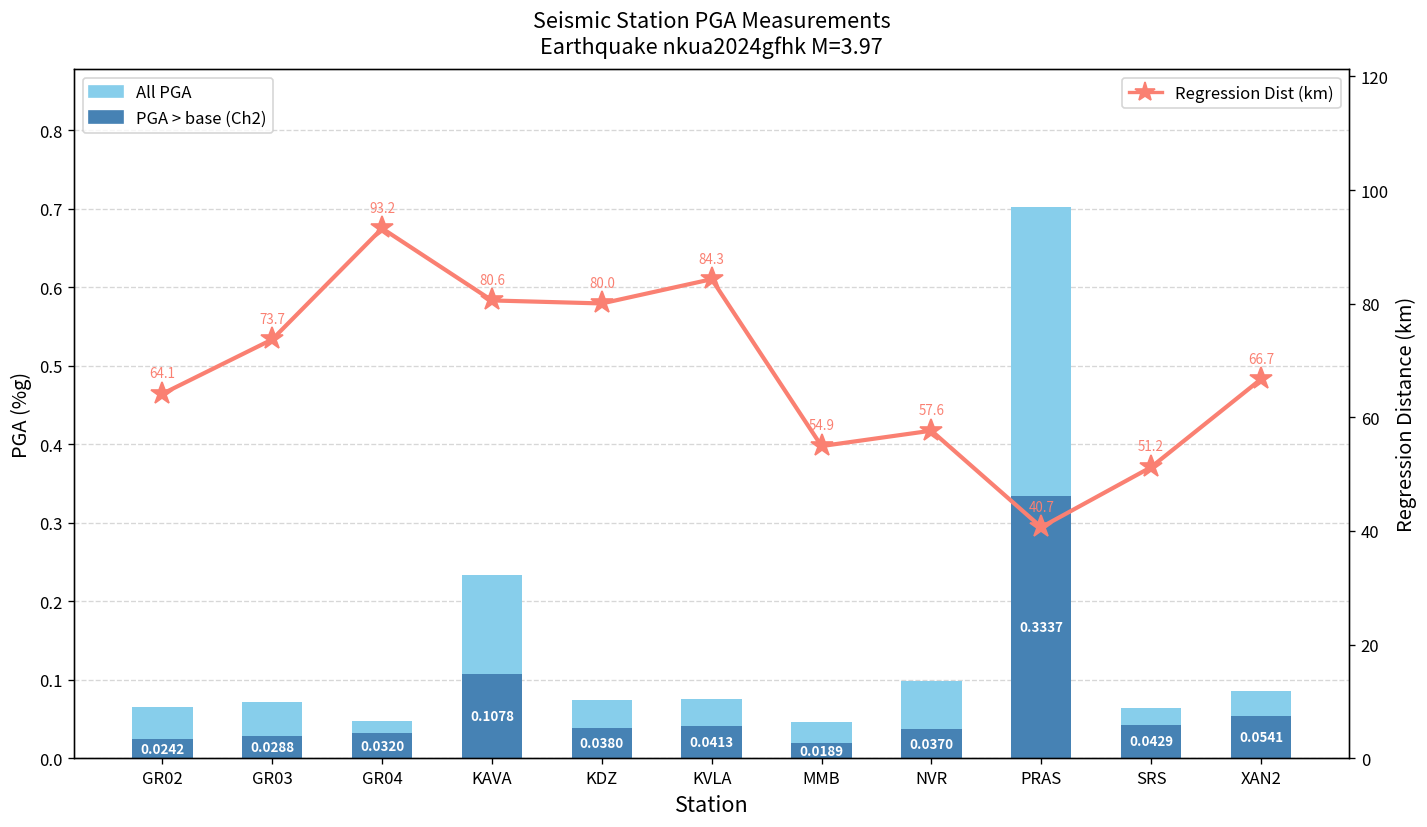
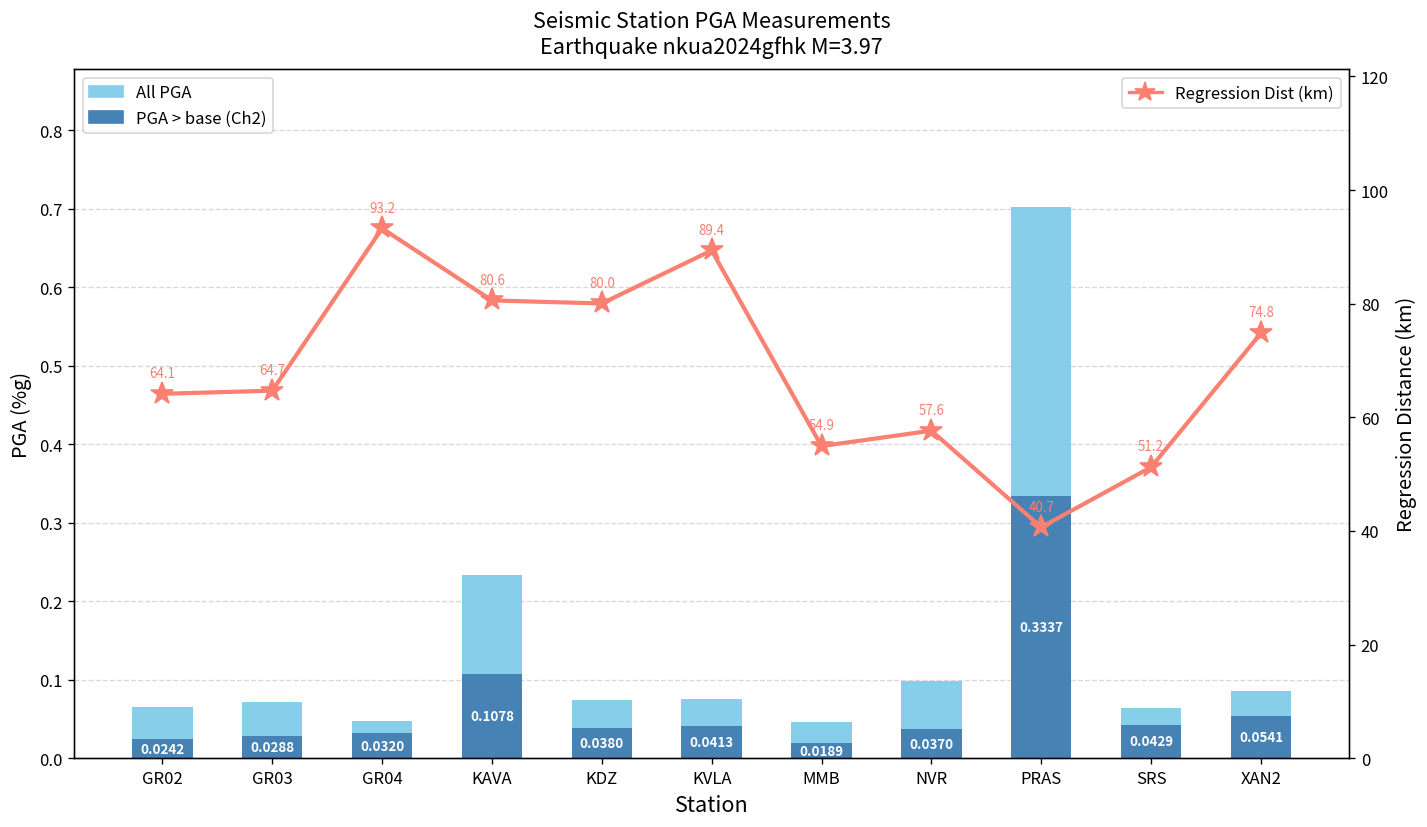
Regression Dist (km), GR03: 73.7 -> 64.7
Regression Dist (km), KVLA: 84.3 -> 89.4
Regression Dist (km), XAN2: 66.7 -> 74.8
